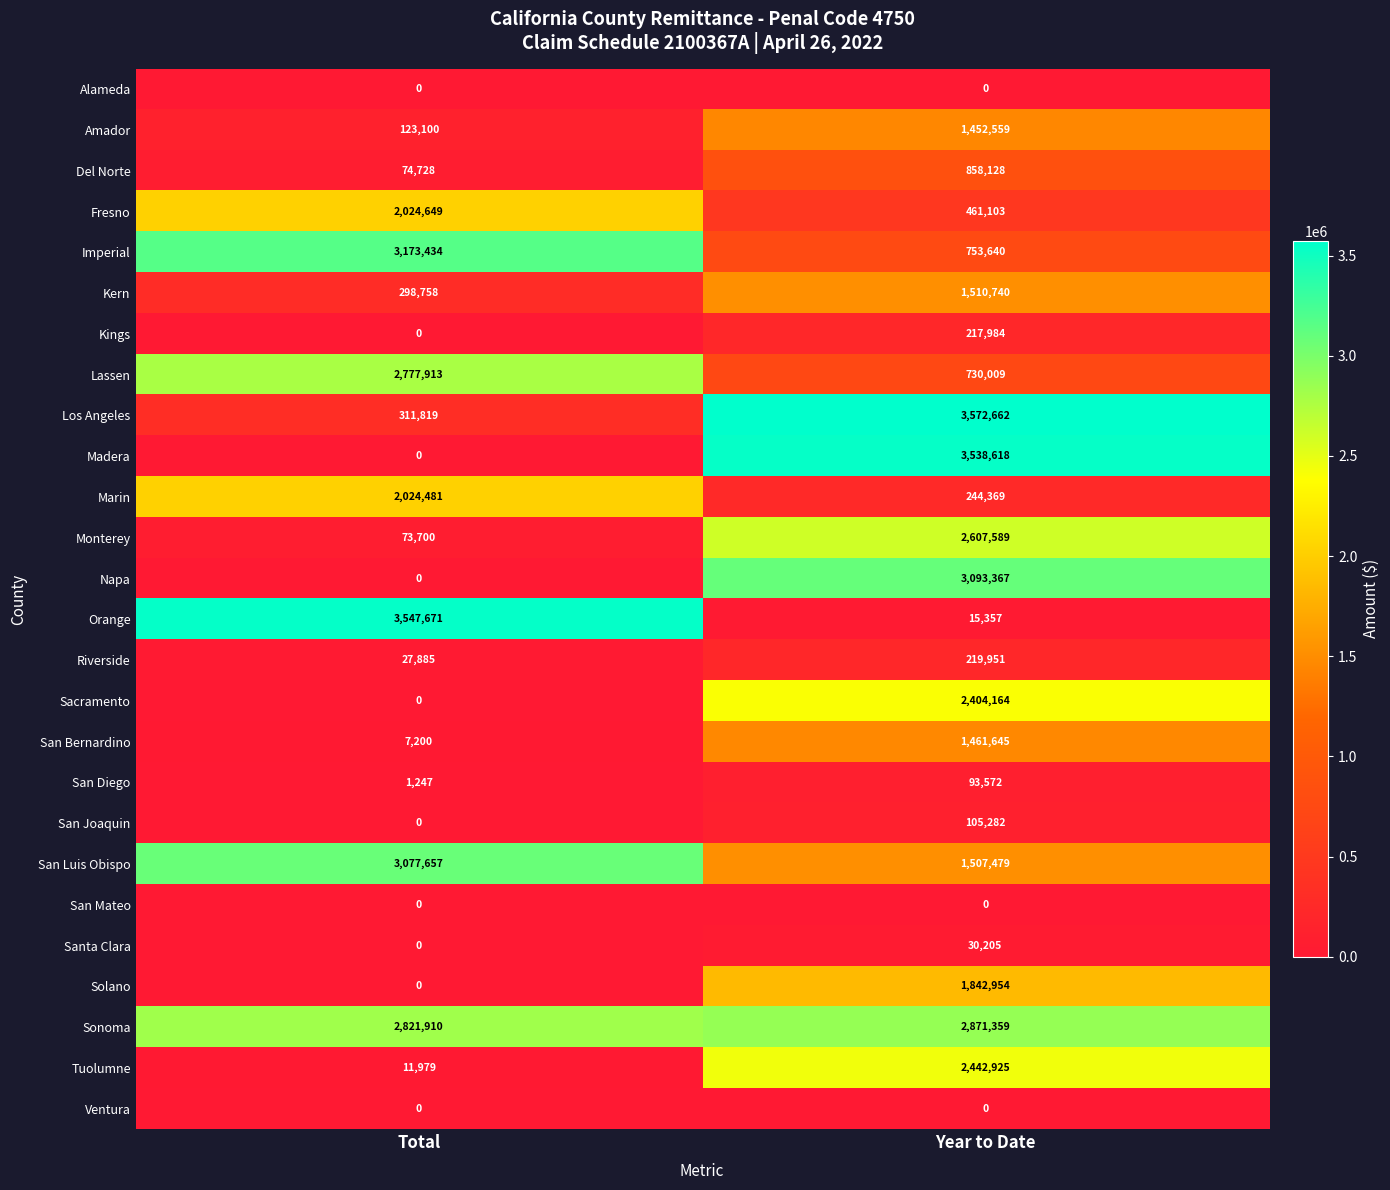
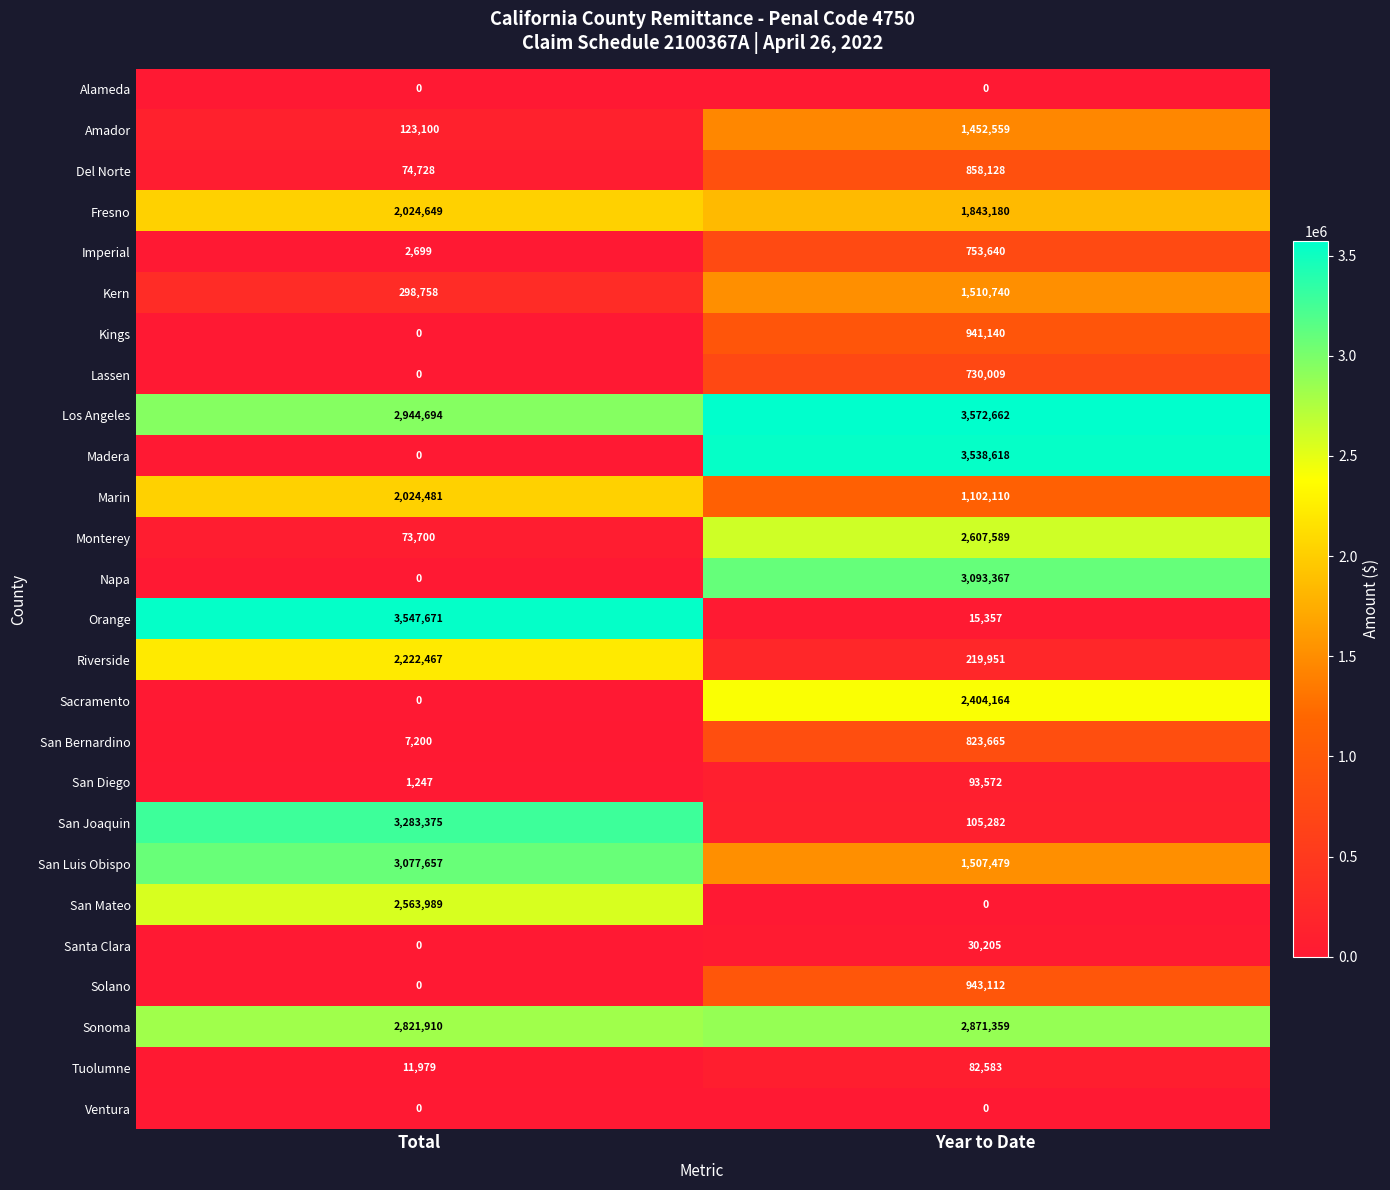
Fresno, Year to Date: 461,103 -> 1,843,180
Imperial, Total: 3,173,434 -> 2,699
Kings, Year to Date: 217,984 -> 941,140
Lassen, Total: 2,777,913 -> 0
Los Angeles, Total: 311,819 -> 2,944,694
Marin, Year to Date: 244,369 -> 1,102,110
Riverside, Total: 27,885 -> 2,222,467
San Bernardino, Year to Date: 1,461,645 -> 823,665
San Joaquin, Total: 0 -> 3,283,375
San Mateo, Total: 0 -> 2,563,989
Solano, Year to Date: 1,842,954 -> 943,112
Tuolumne, Year to Date: 2,442,925 -> 82,583
